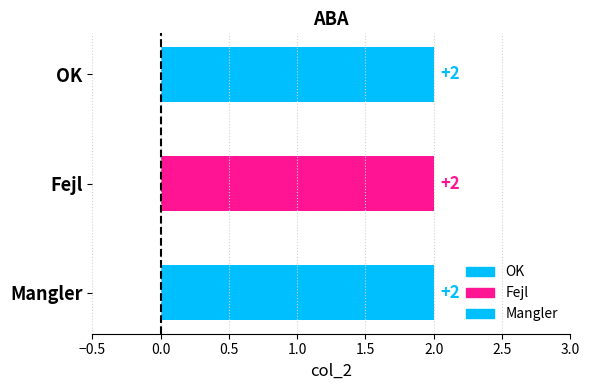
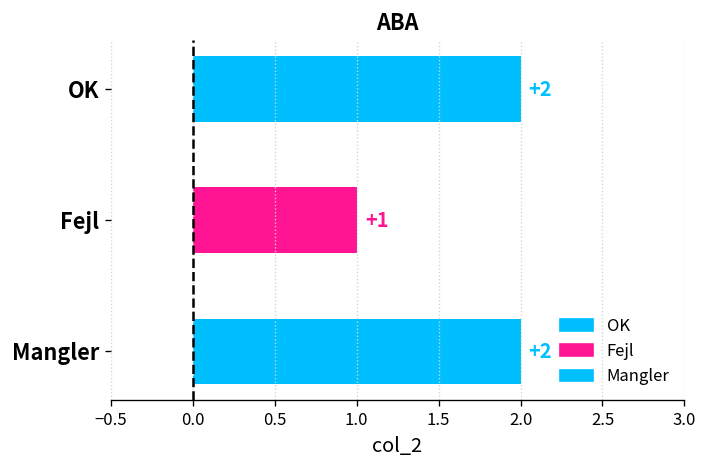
Fejl: +2 -> +1
